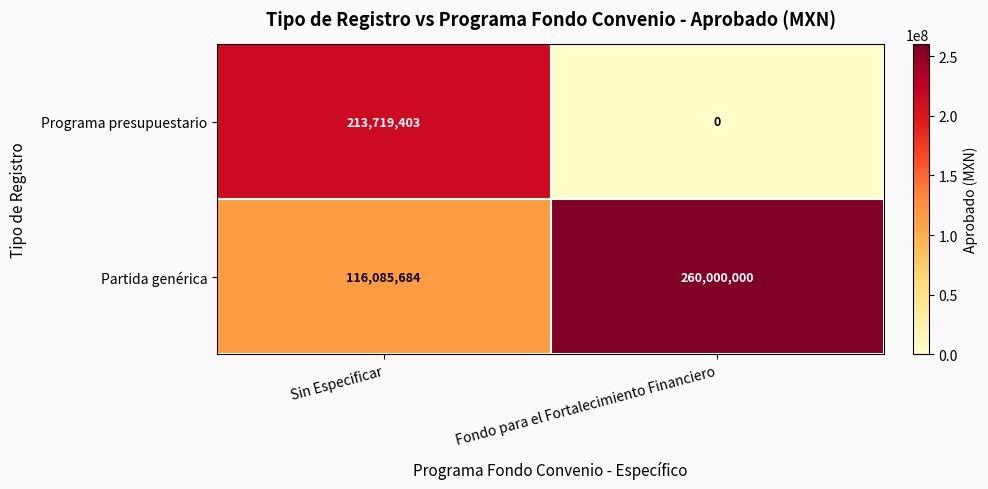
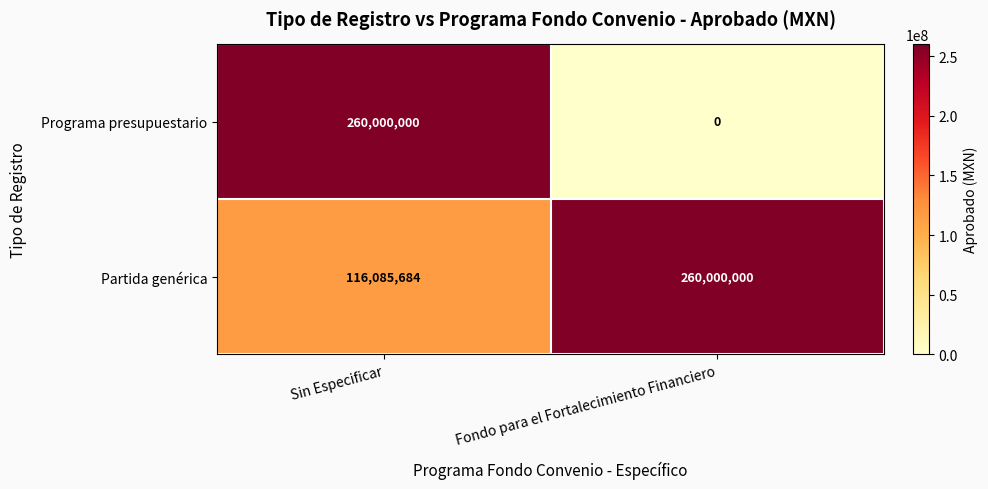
Programa presupuestario, Sin Especificar: 213,719,403 -> 260,000,000
